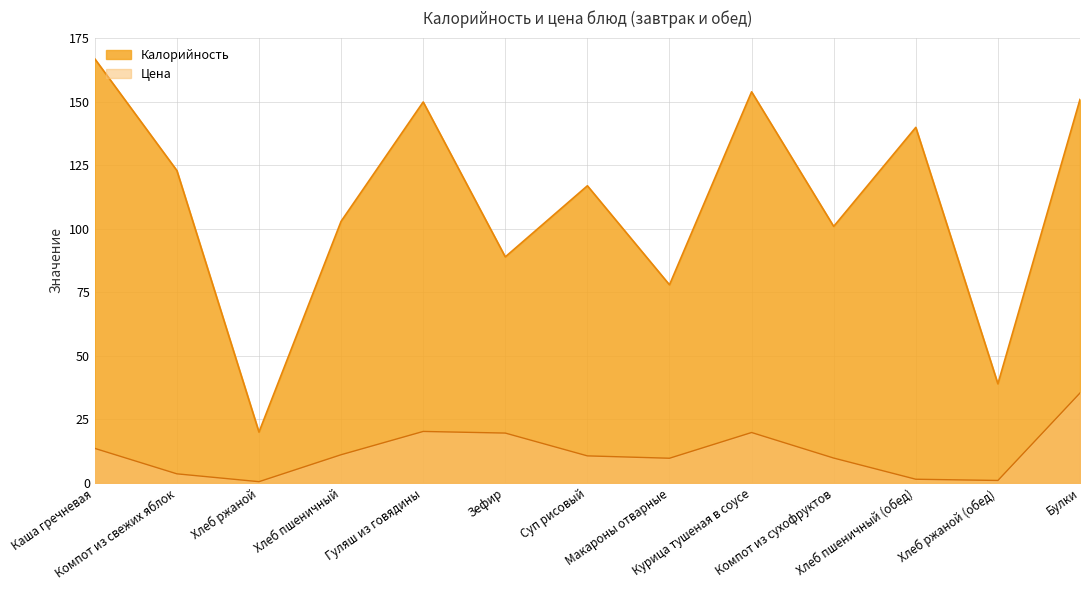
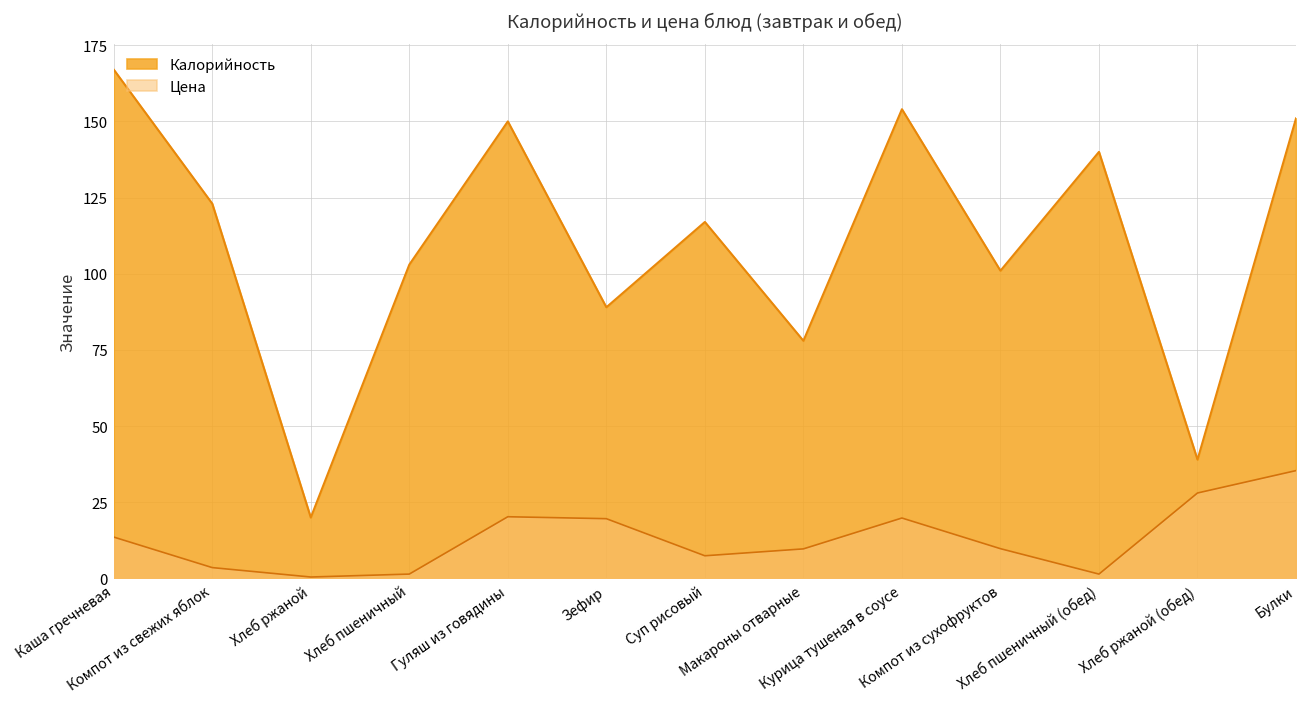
Цена, Хлеб пшеничный: 11 -> 1
Цена, Суп рисовый: 11 -> 7
Цена, Хлеб ржаной (обед): 1 -> 28
